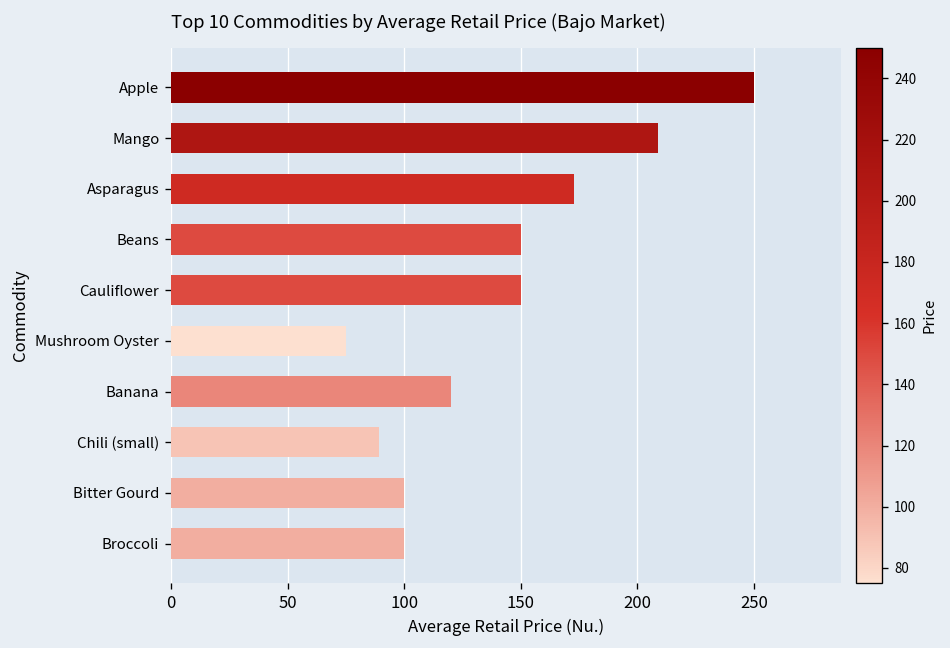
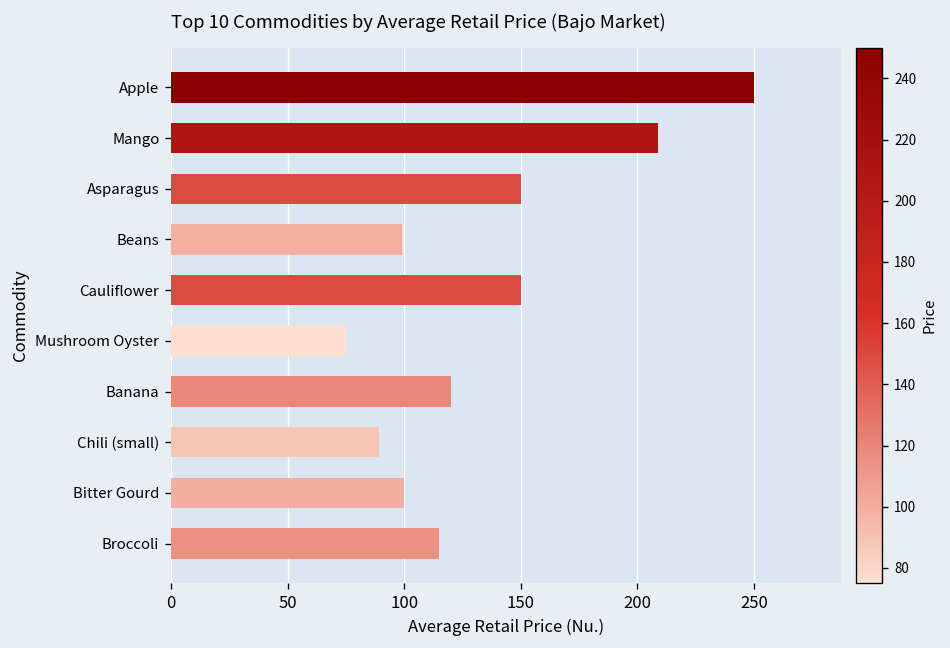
Asparagus: 173 -> 150
Beans: 150 -> 99
Broccoli: 100 -> 115
